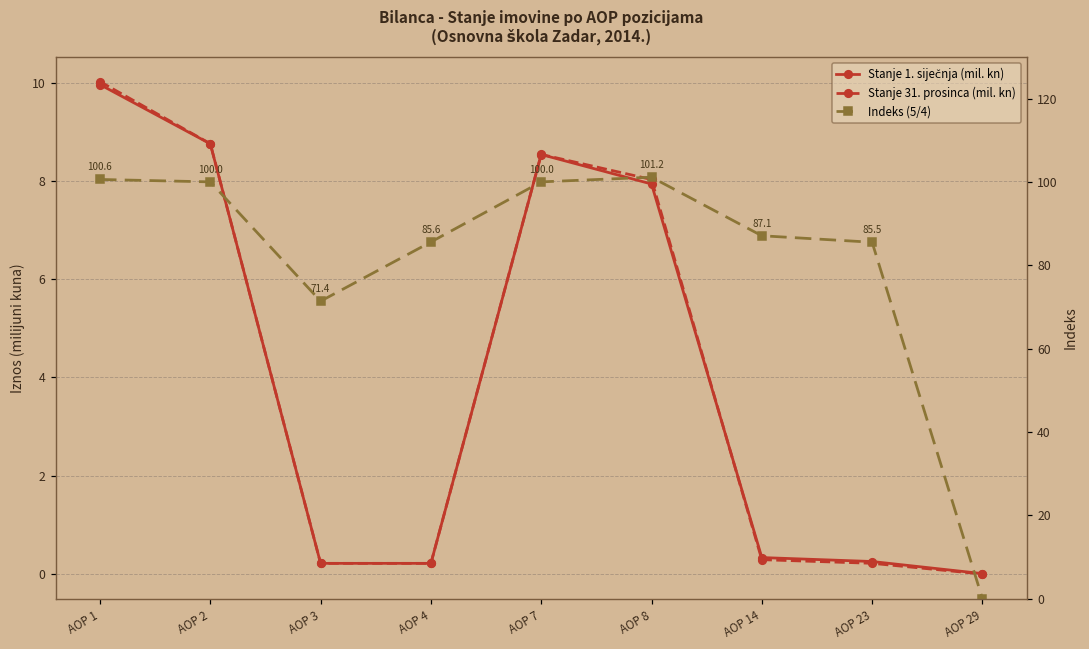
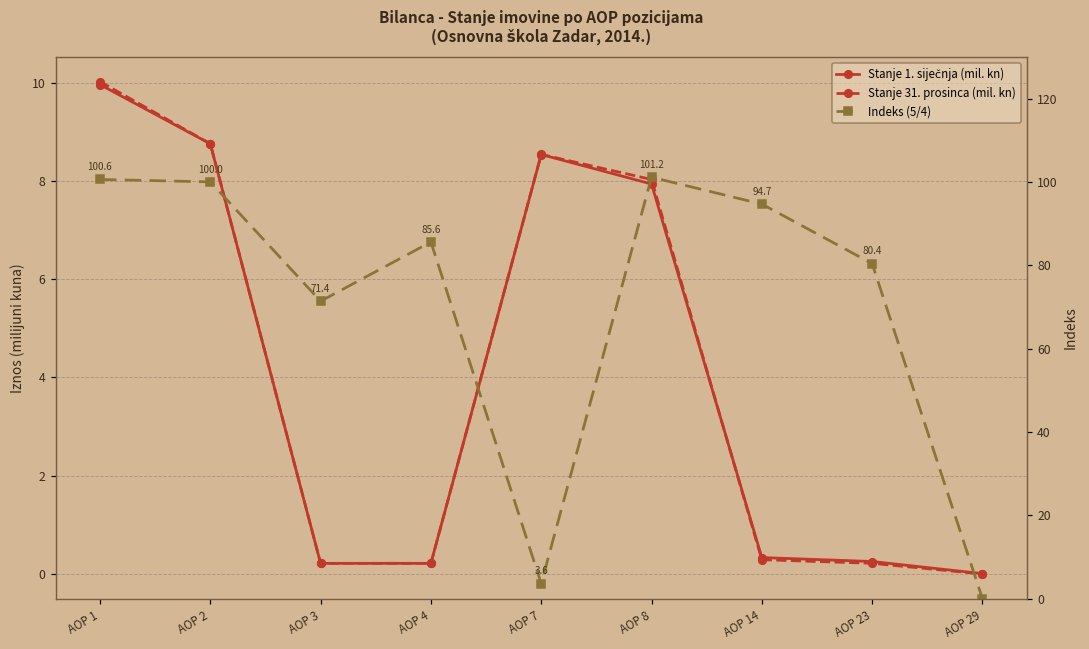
Indeks (5/4), AOP 7: 100.0 -> 3.6
Indeks (5/4), AOP 14: 87.1 -> 94.7
Indeks (5/4), AOP 23: 85.5 -> 80.4
